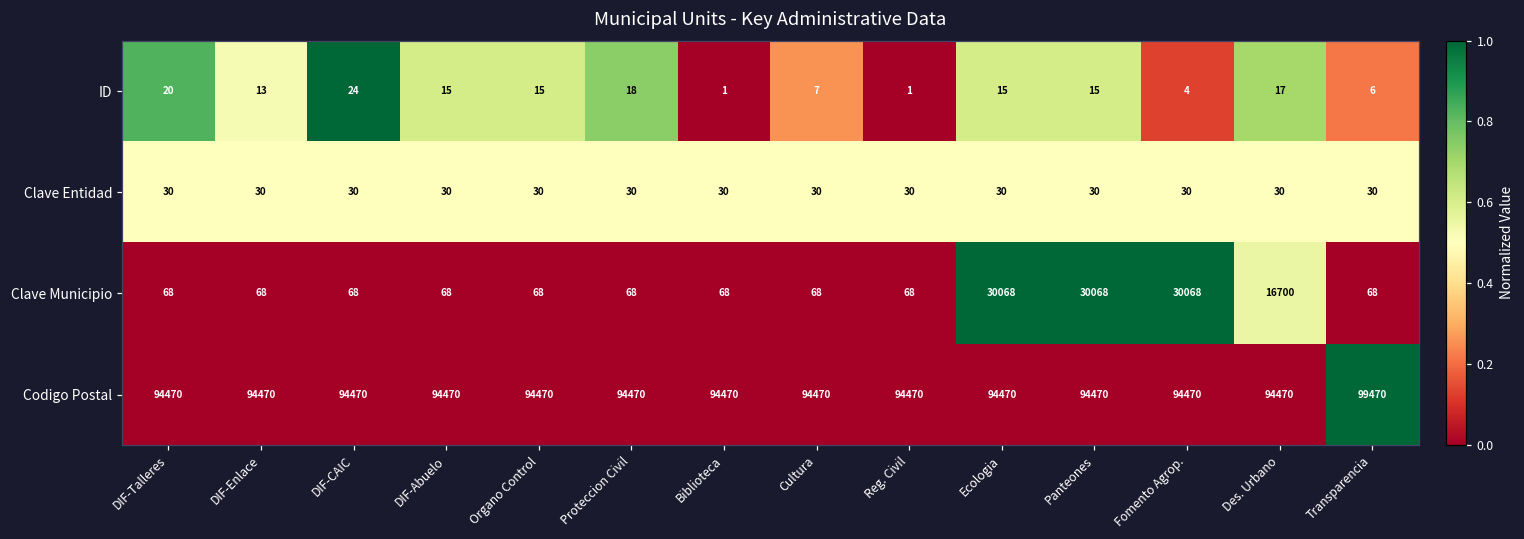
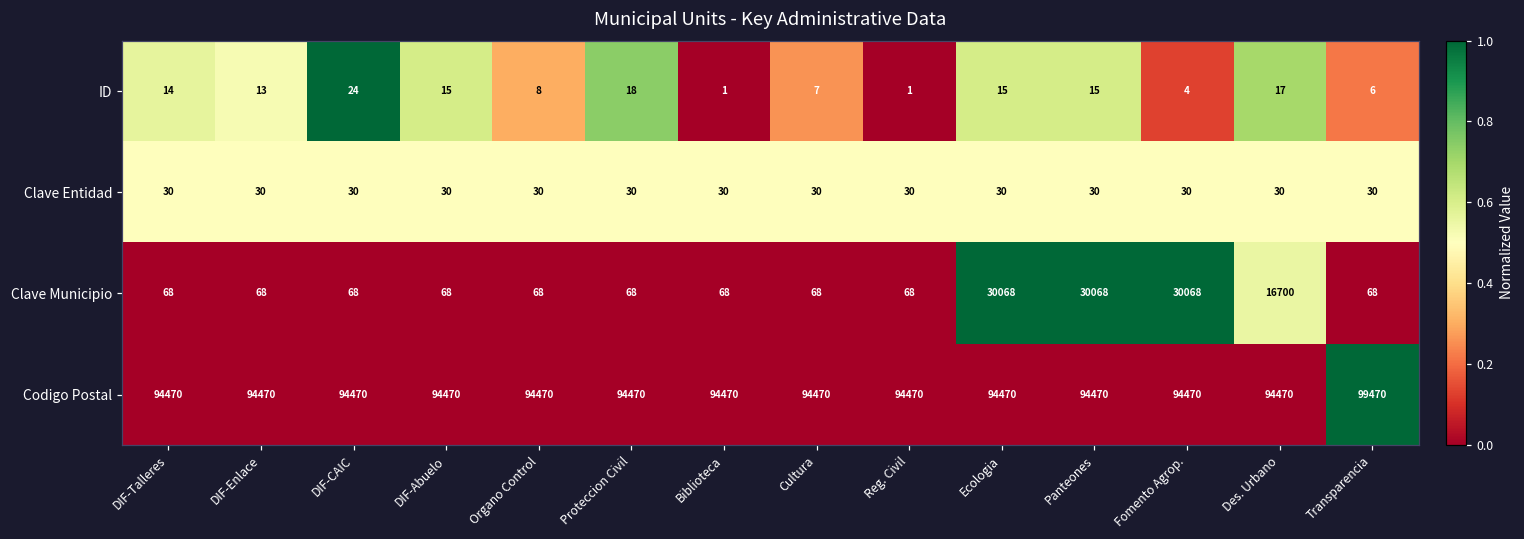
ID, DIF-Talleres: 20 -> 14
ID, Organo Control: 15 -> 8
